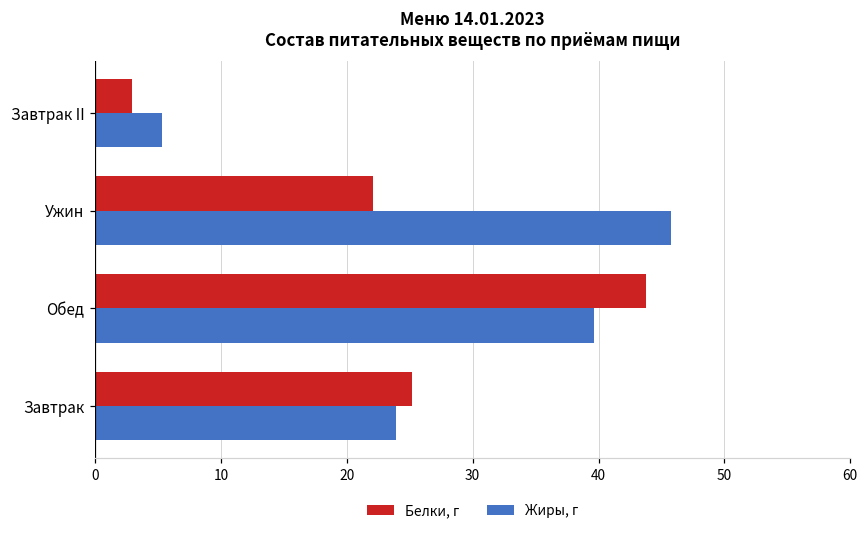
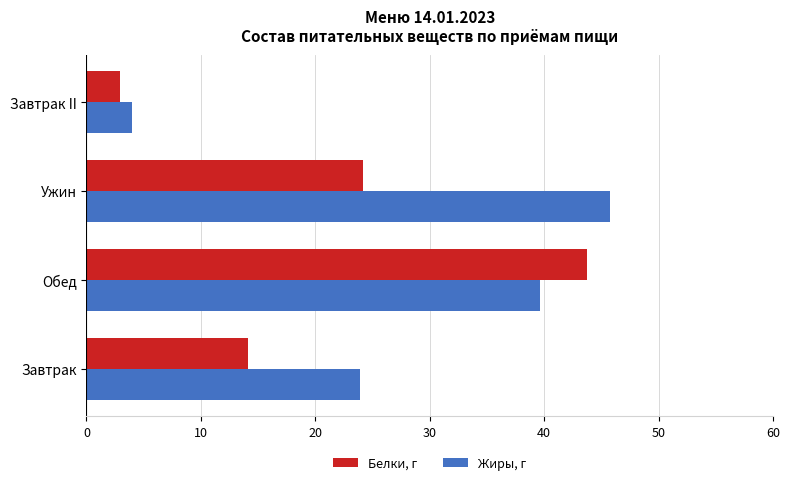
Жиры, г, Завтрак II: 5.3 -> 4.0
Белки, г, Ужин: 22.1 -> 24.1
Белки, г, Завтрак: 25.2 -> 14.1
